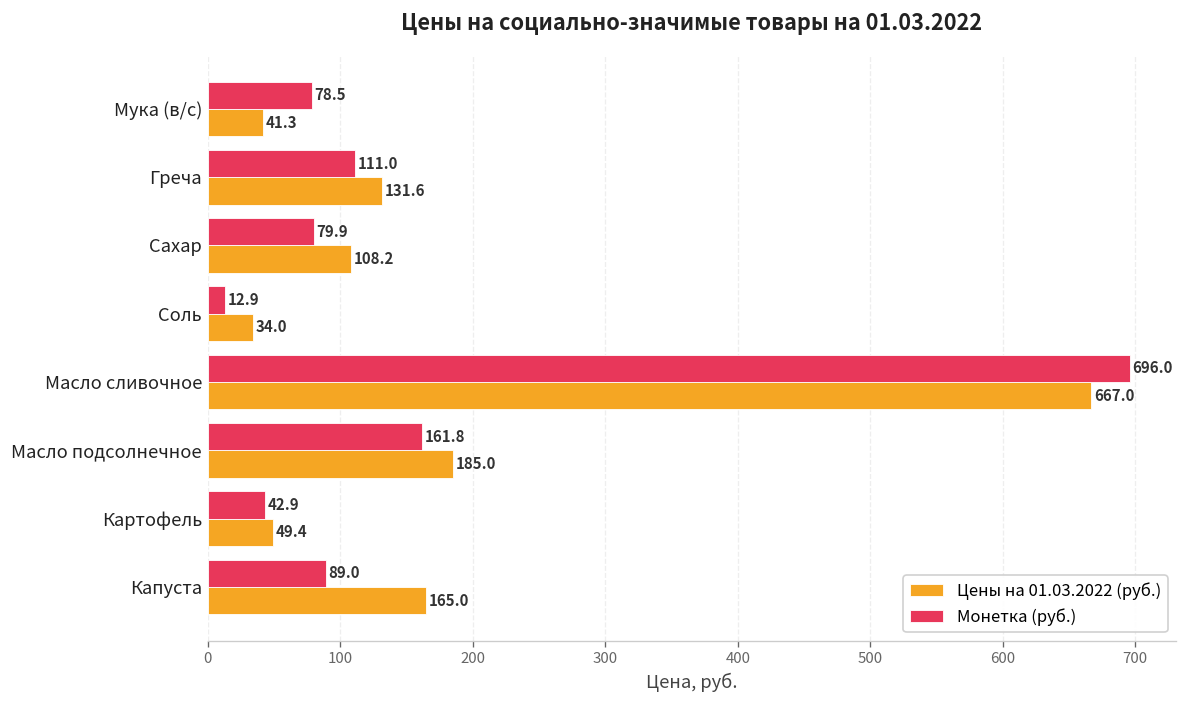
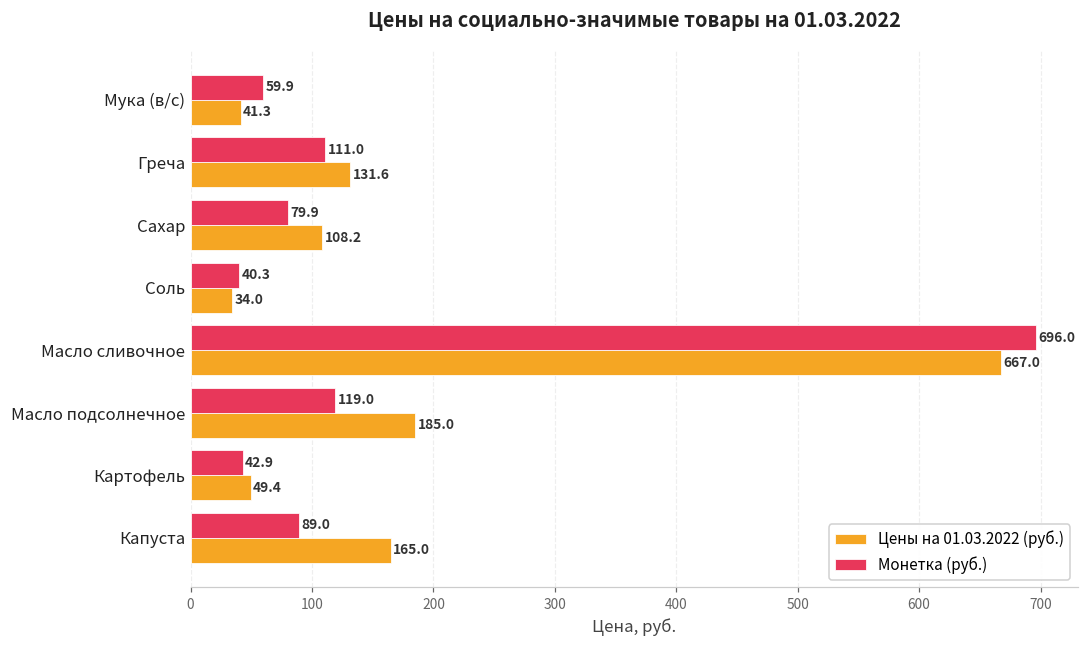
Монетка (руб.), Мука (в/с): 78.5 -> 59.9
Монетка (руб.), Соль: 12.9 -> 40.3
Монетка (руб.), Масло подсолнечное: 161.8 -> 119.0
